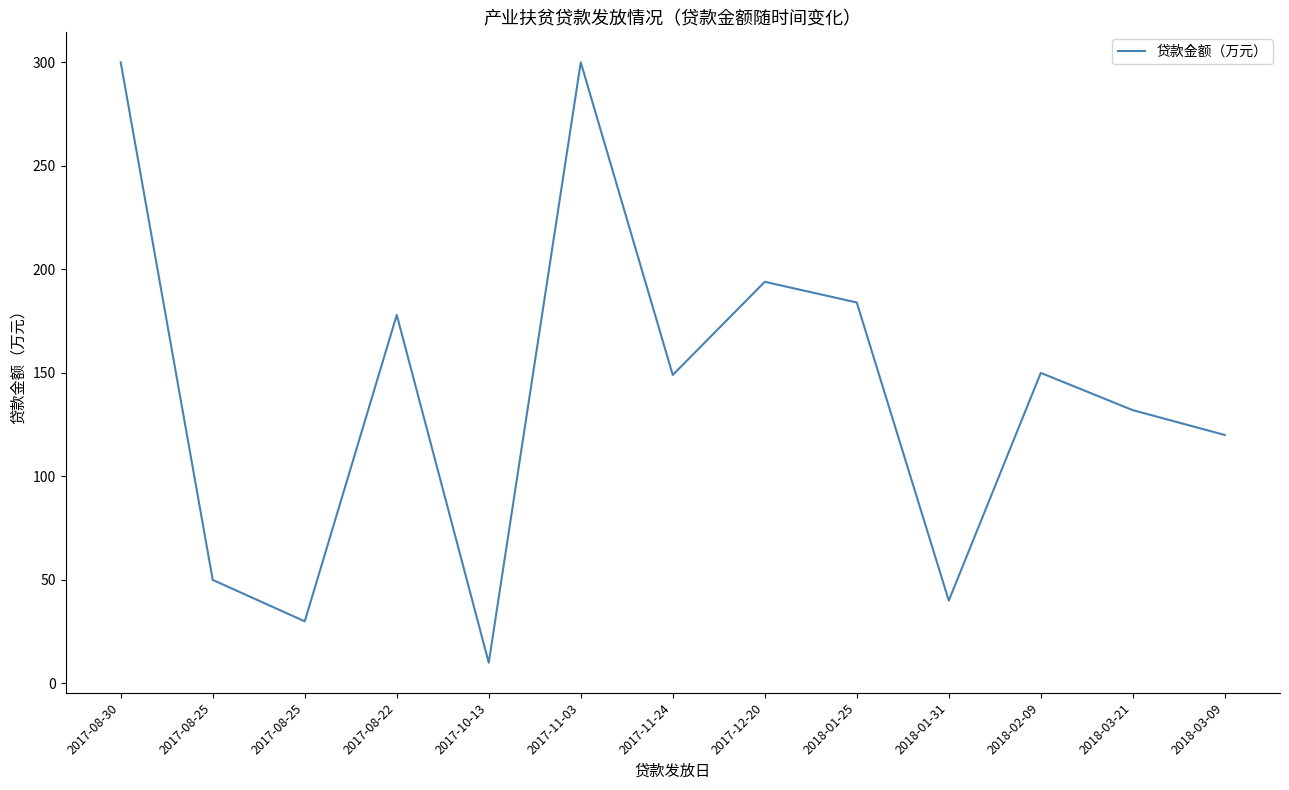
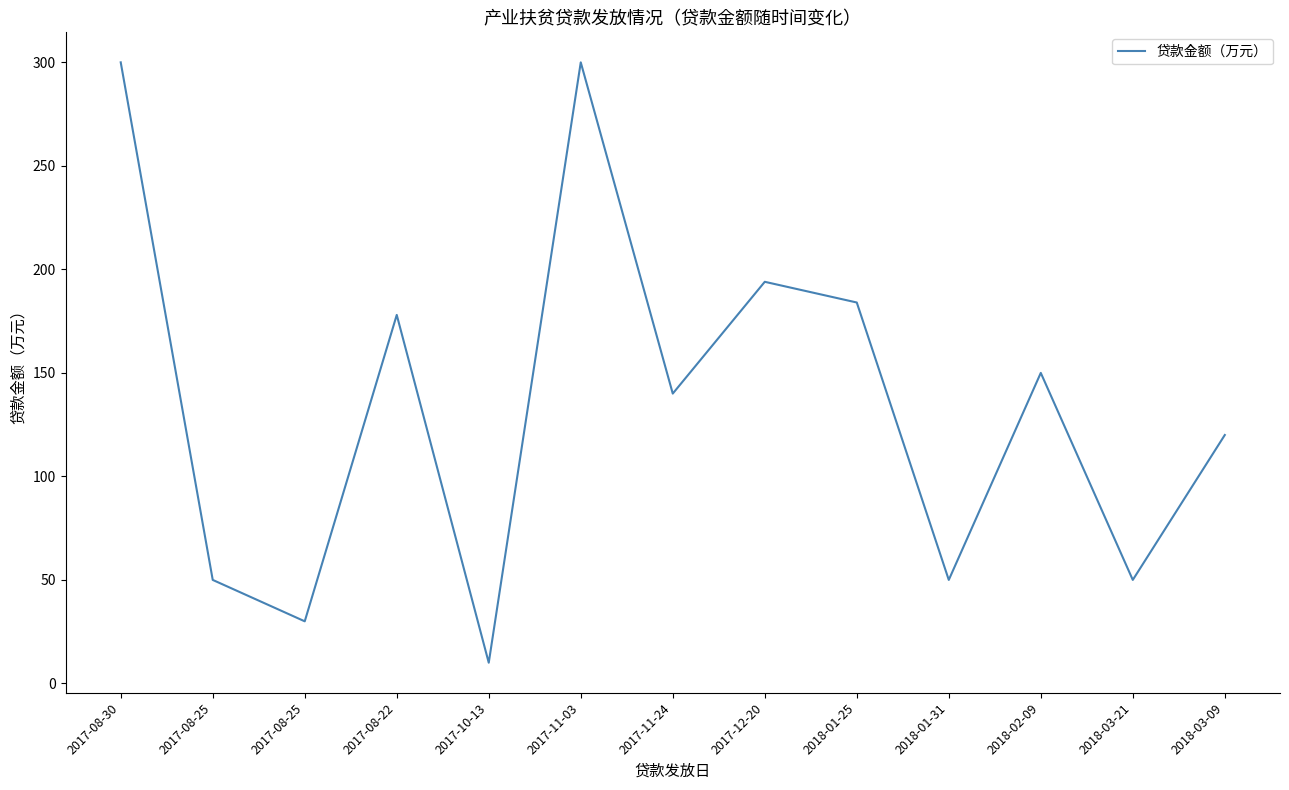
2017-11-24: 149 -> 140
2018-01-31: 40 -> 50
2018-03-21: 132 -> 50
